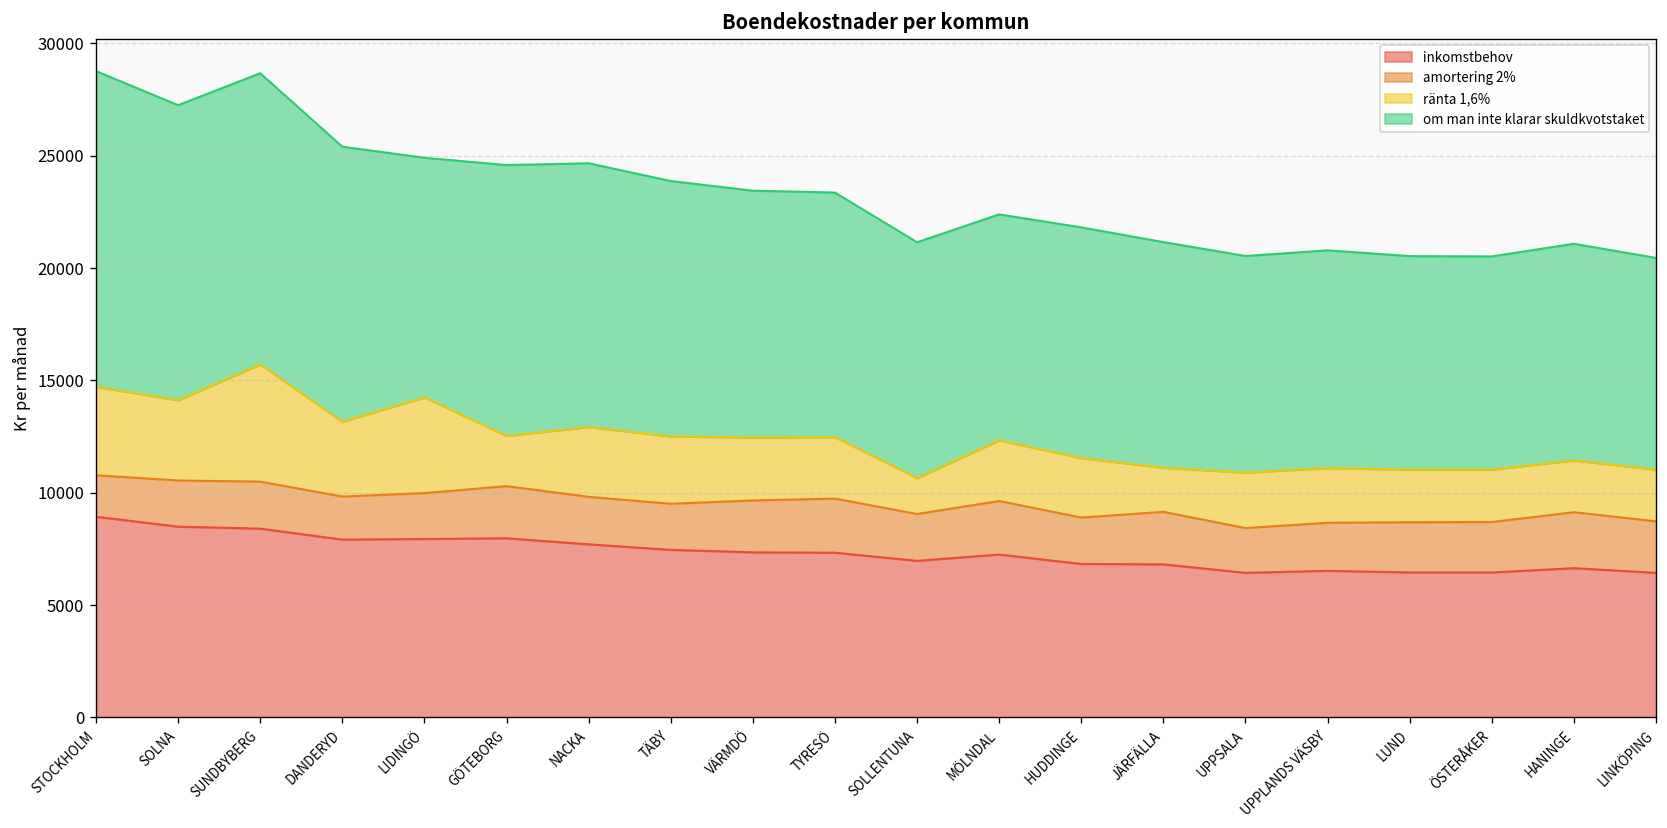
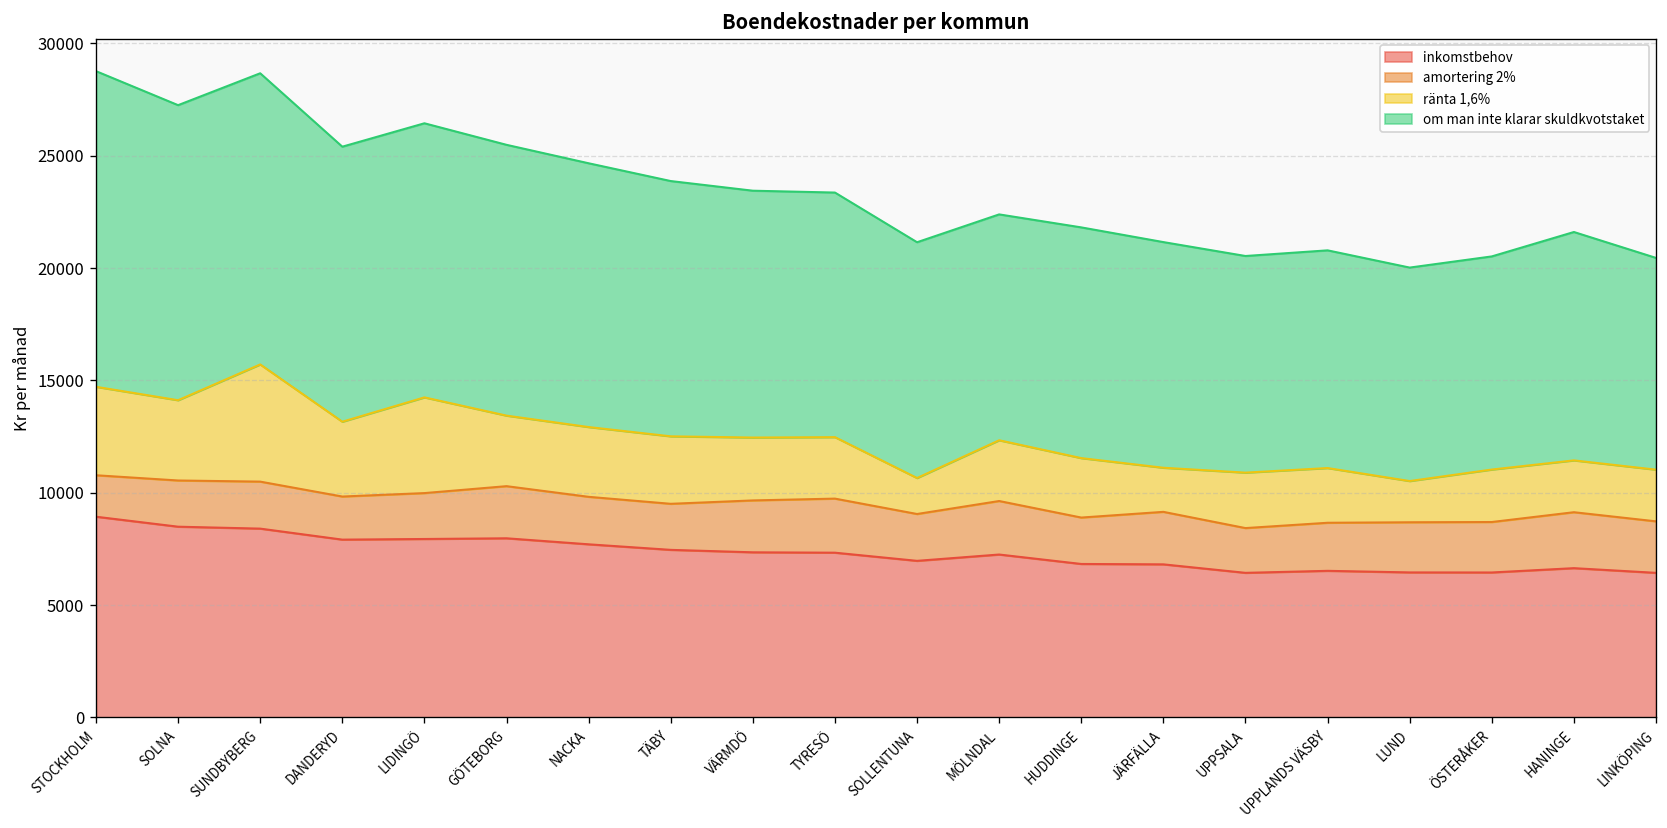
om man inte klarar skuldkvotstaket, LIDINGÖ: 10700 -> 12200
ränta 1,6%, GÖTEBORG: 2200 -> 3100
ränta 1,6%, LUND: 2300 -> 1800
om man inte klarar skuldkvotstaket, HANINGE: 9600 -> 10200
